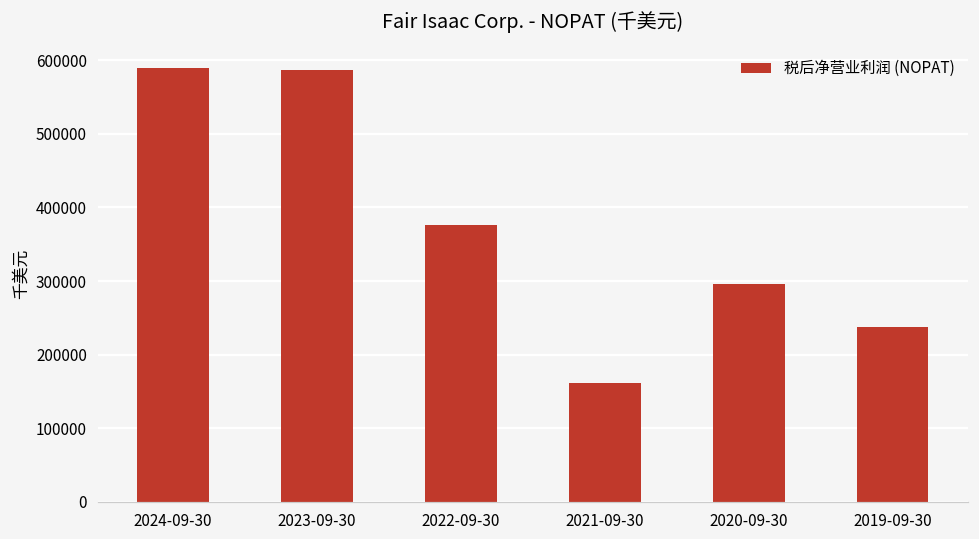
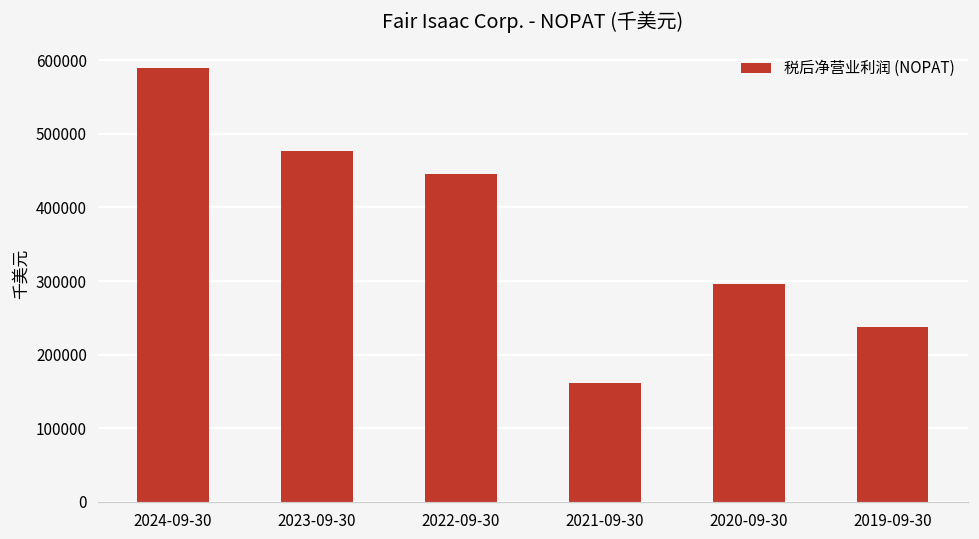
2023-09-30: 590000 -> 480000
2022-09-30: 380000 -> 450000
